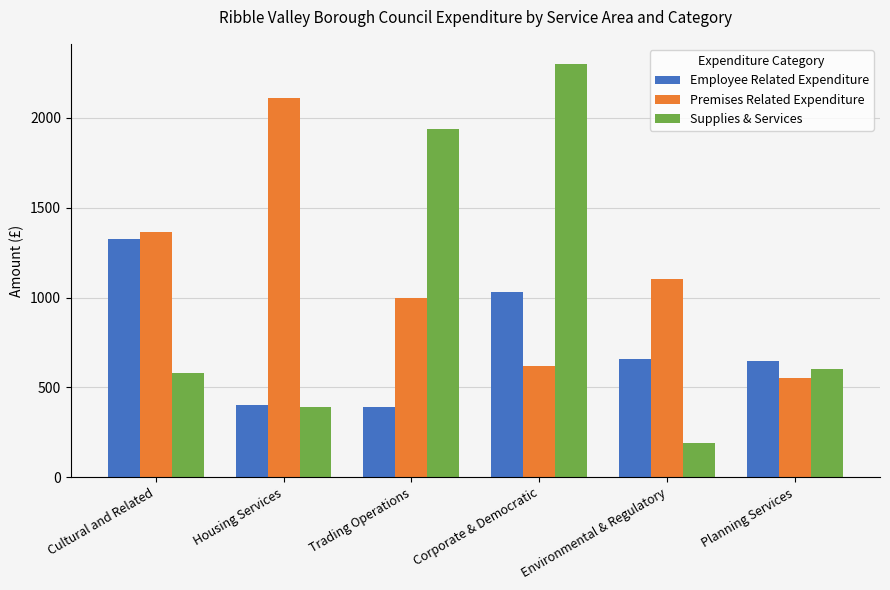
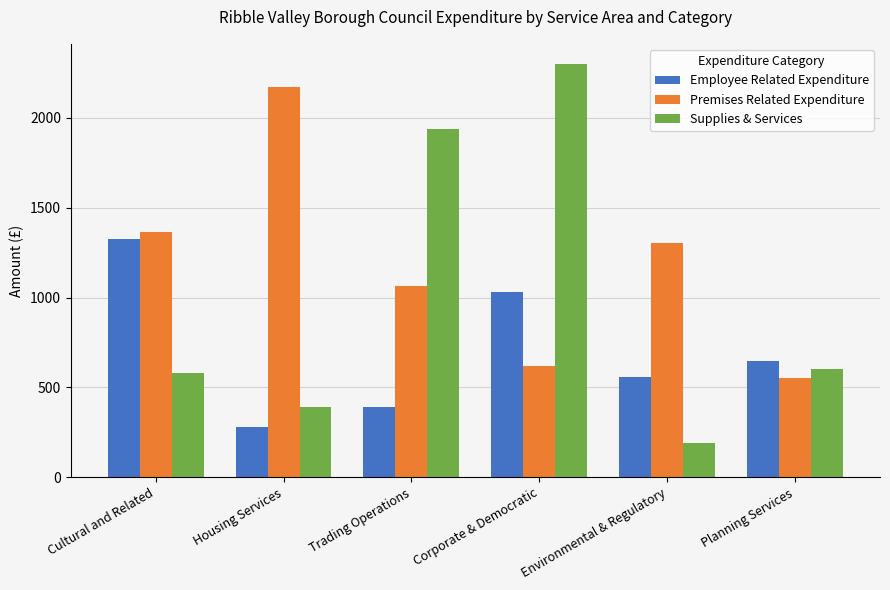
Employee Related Expenditure, Housing Services: 400 -> 280
Premises Related Expenditure, Housing Services: 2110 -> 2170
Premises Related Expenditure, Trading Operations: 1000 -> 1070
Employee Related Expenditure, Environmental & Regulatory: 660 -> 560
Premises Related Expenditure, Environmental & Regulatory: 1100 -> 1310
